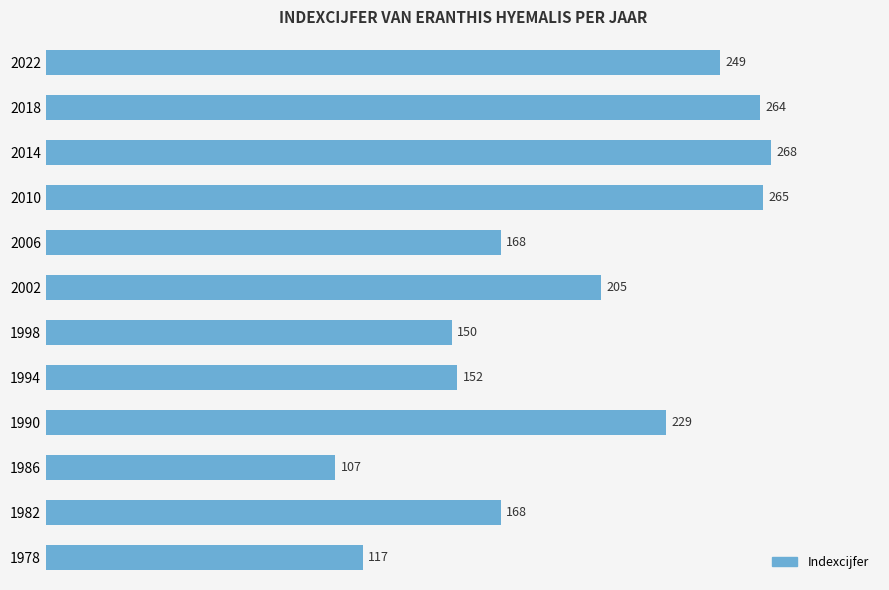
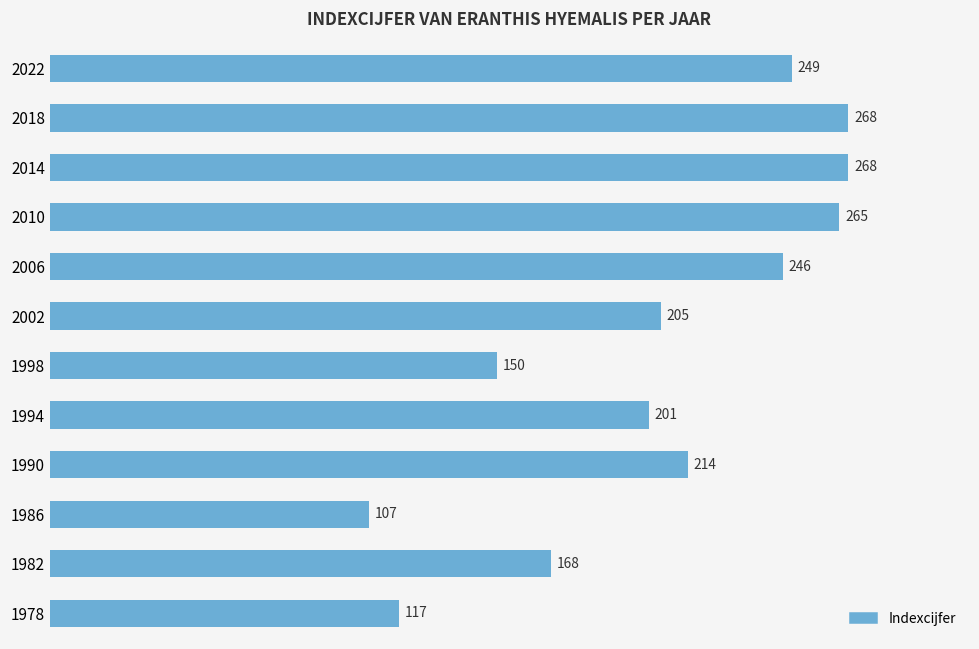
2018: 264 -> 268
2006: 168 -> 246
1994: 152 -> 201
1990: 229 -> 214
